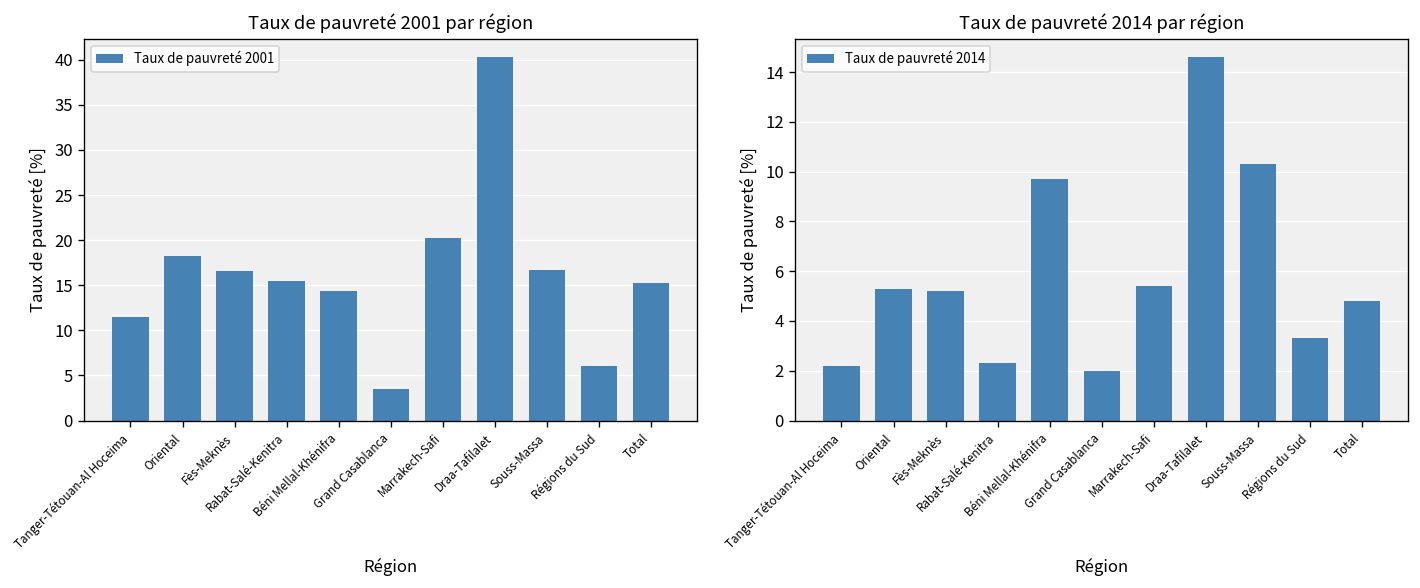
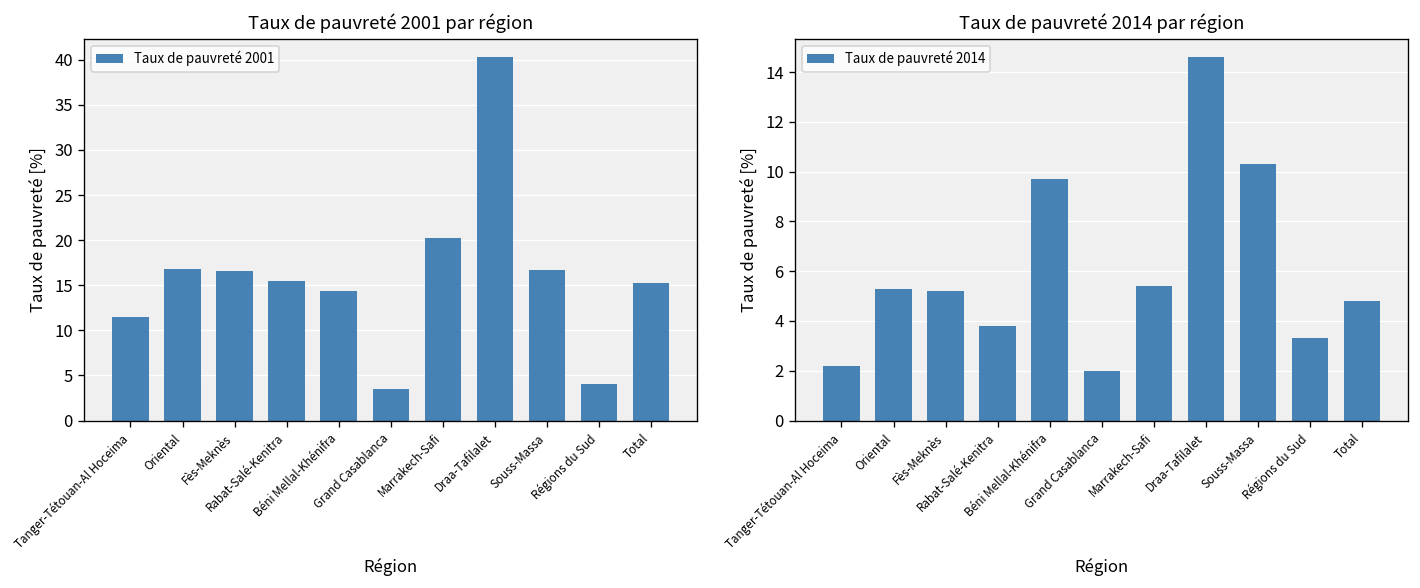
Taux de pauvreté 2001 par région, Oriental: 18 -> 17
Taux de pauvreté 2001 par région, Régions du Sud: 6 -> 4
Taux de pauvreté 2014 par région, Rabat-Salé-Kenitra: 2.3 -> 3.8
